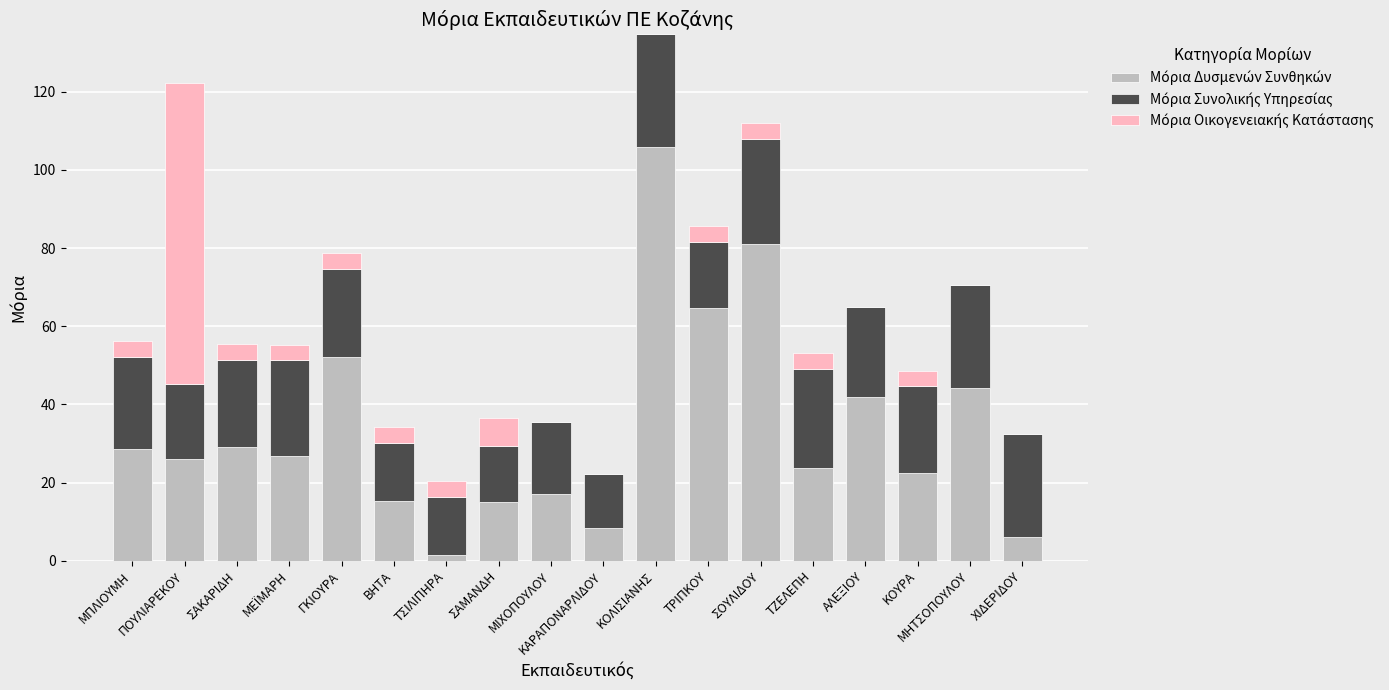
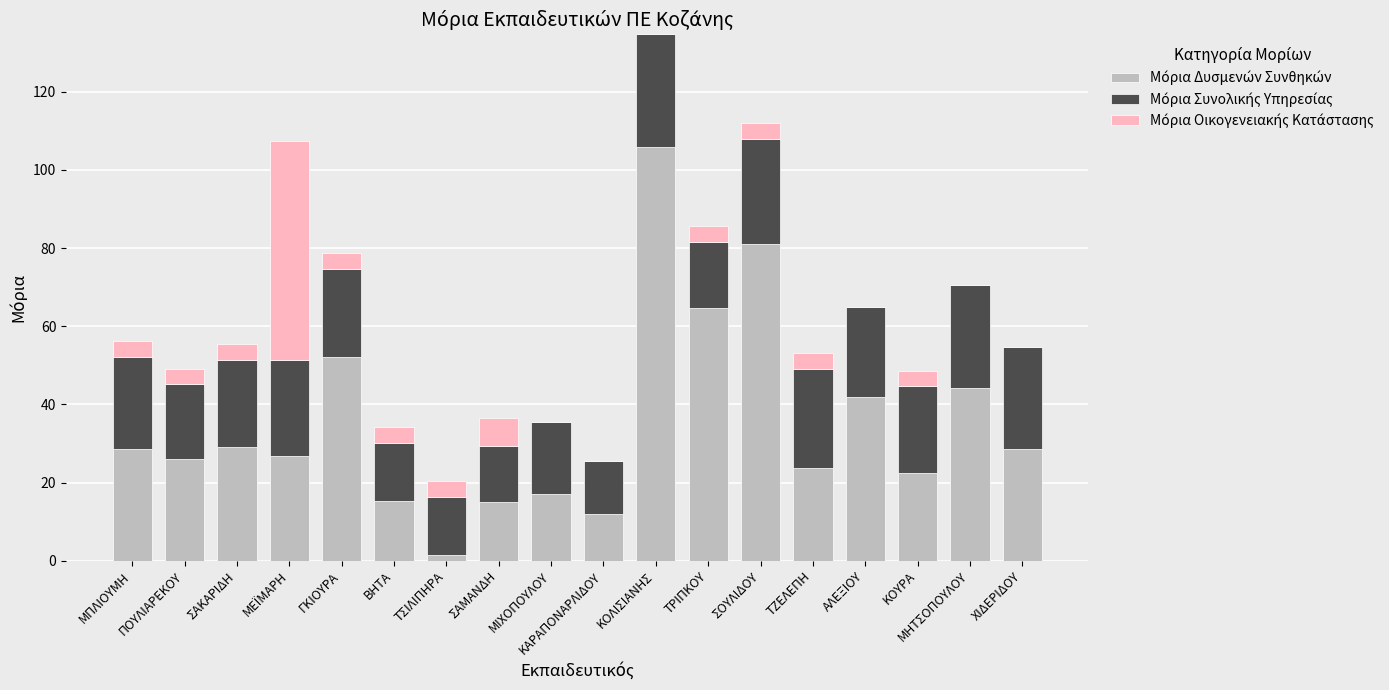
Μόρια Οικογενειακής Κατάστασης, ΠΟΥΛΙΑΡΕΚΟΥ: 77 -> 4
Μόρια Οικογενειακής Κατάστασης, ΜΕΪΜΑΡΗ: 4 -> 56
Μόρια Δυσμενών Συνθηκών, ΚΑΡΑΠΟΝΑΡΛΙΔΟΥ: 8 -> 12
Μόρια Δυσμενών Συνθηκών, ΧΙΔΕΡΙΔΟΥ: 6 -> 28
